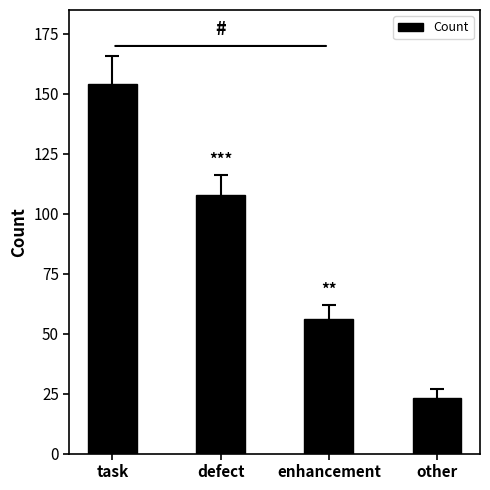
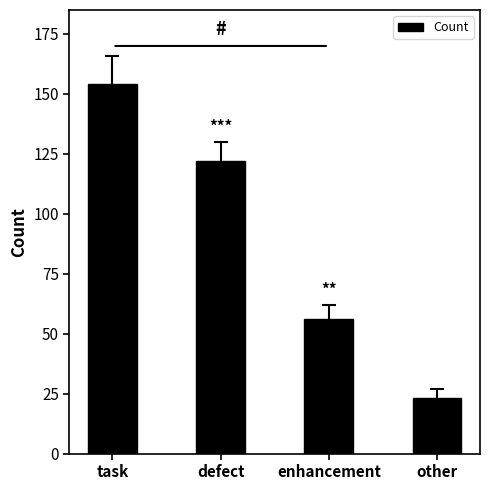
Count, defect: 108 -> 122
